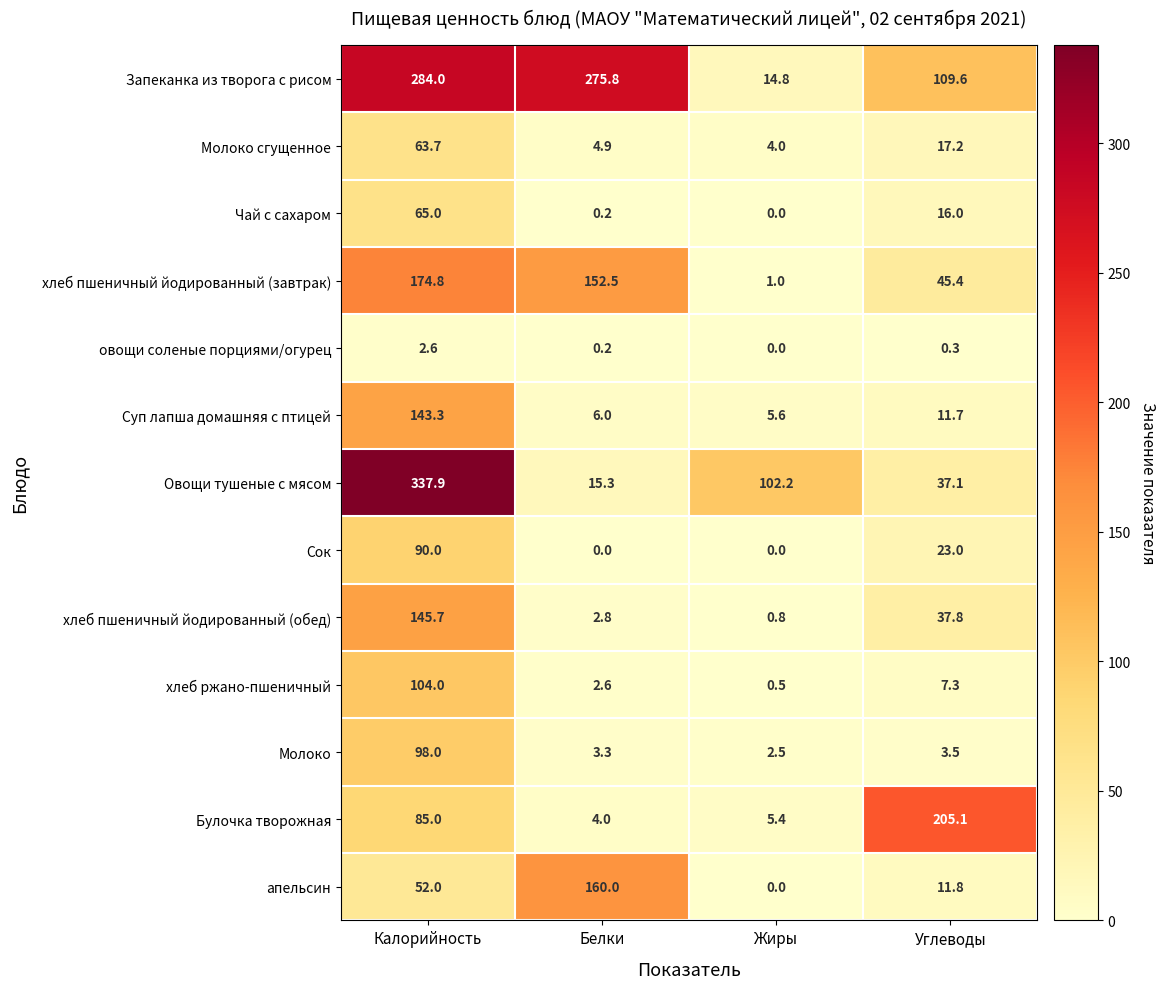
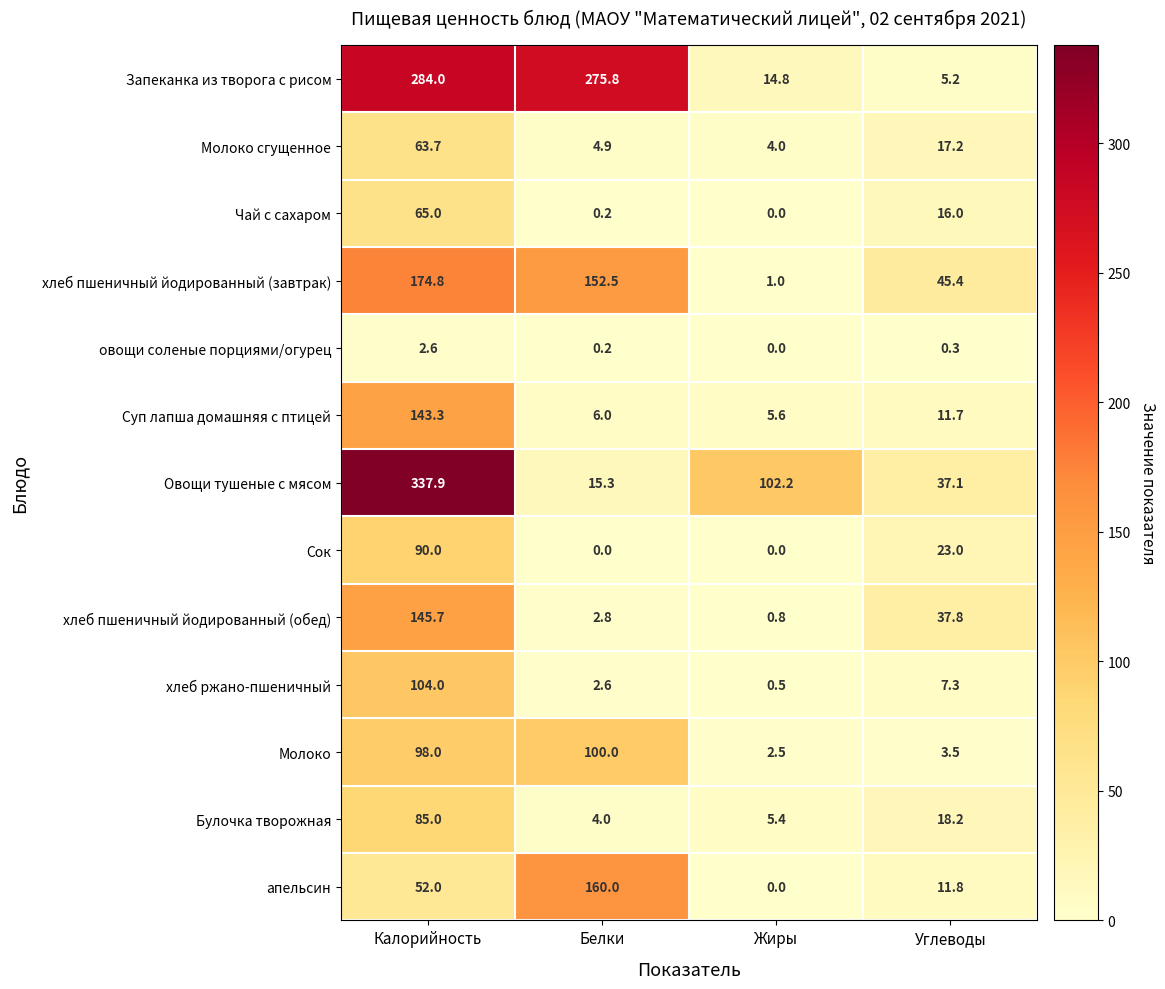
Запеканка из творога с рисом, Углеводы: 109.6 -> 5.2
Молоко, Белки: 3.3 -> 100.0
Булочка творожная, Углеводы: 205.1 -> 18.2
